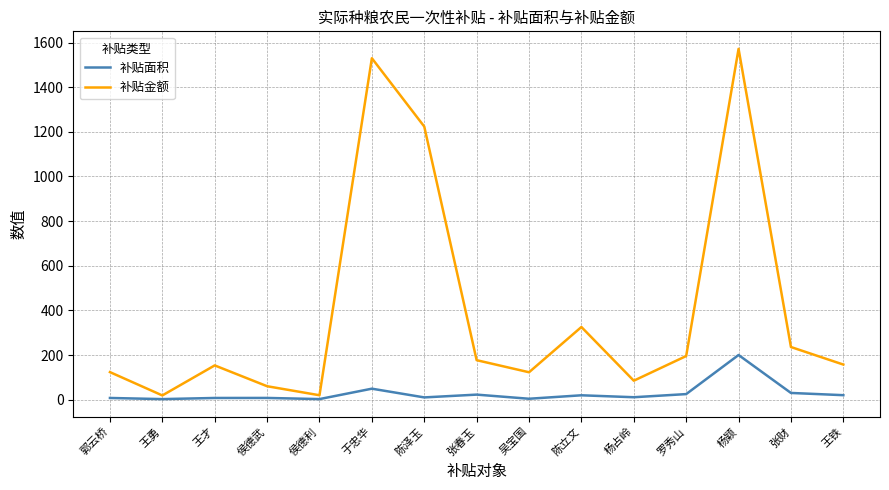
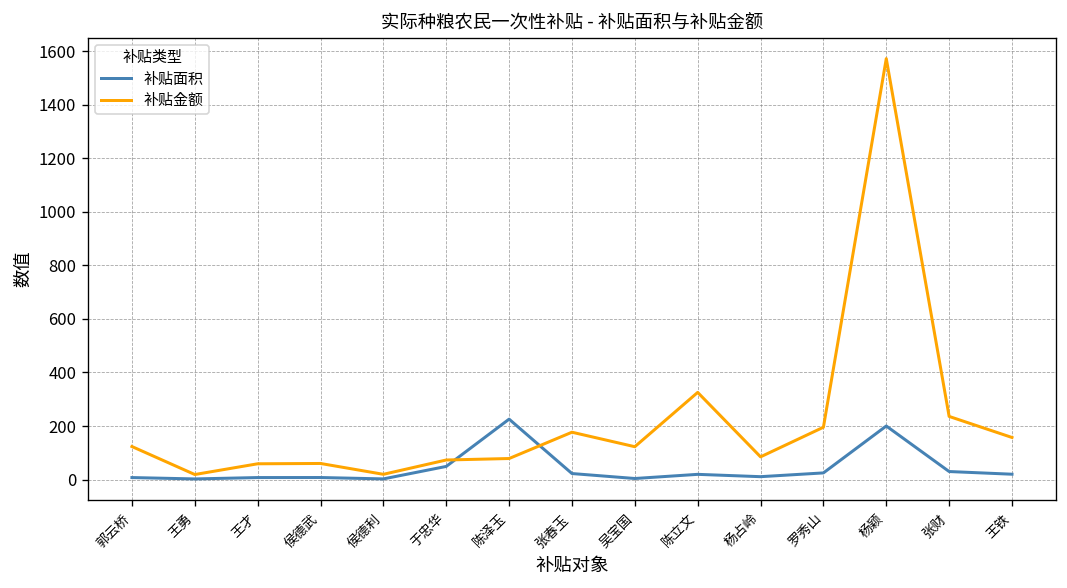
补贴金额, 王才: 150 -> 60
补贴金额, 于忠华: 1530 -> 70
补贴面积, 陈泽玉: 10 -> 230
补贴金额, 陈泽玉: 1220 -> 80
